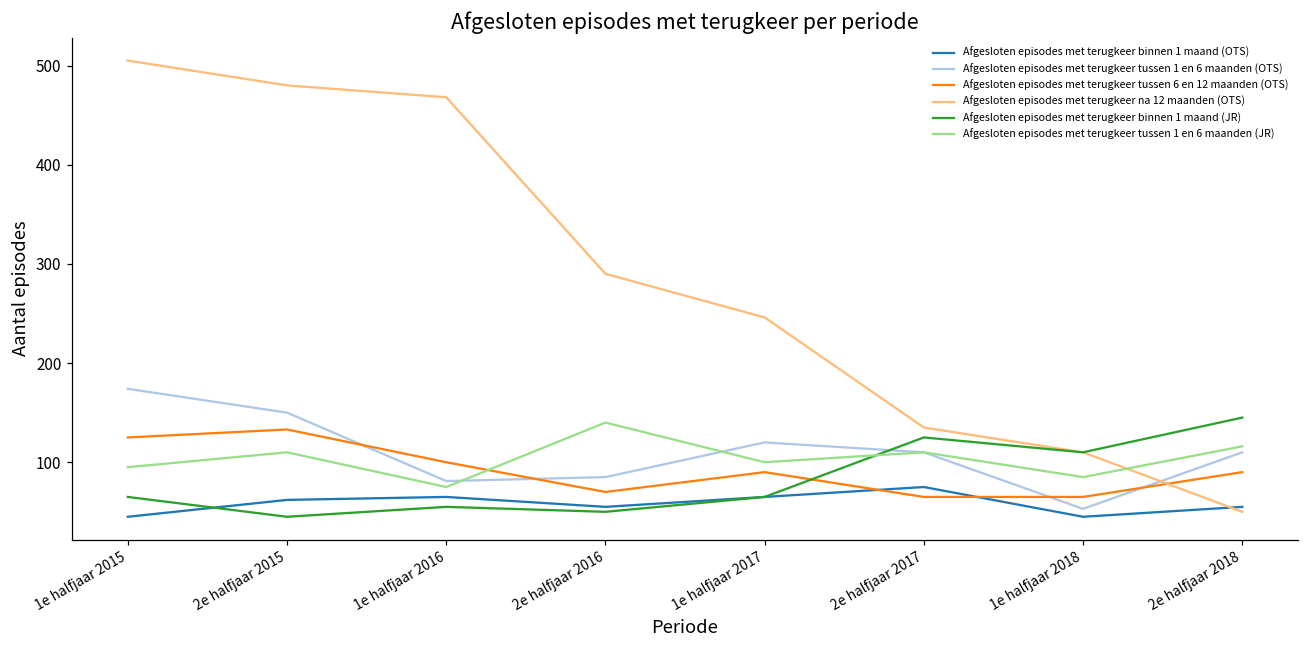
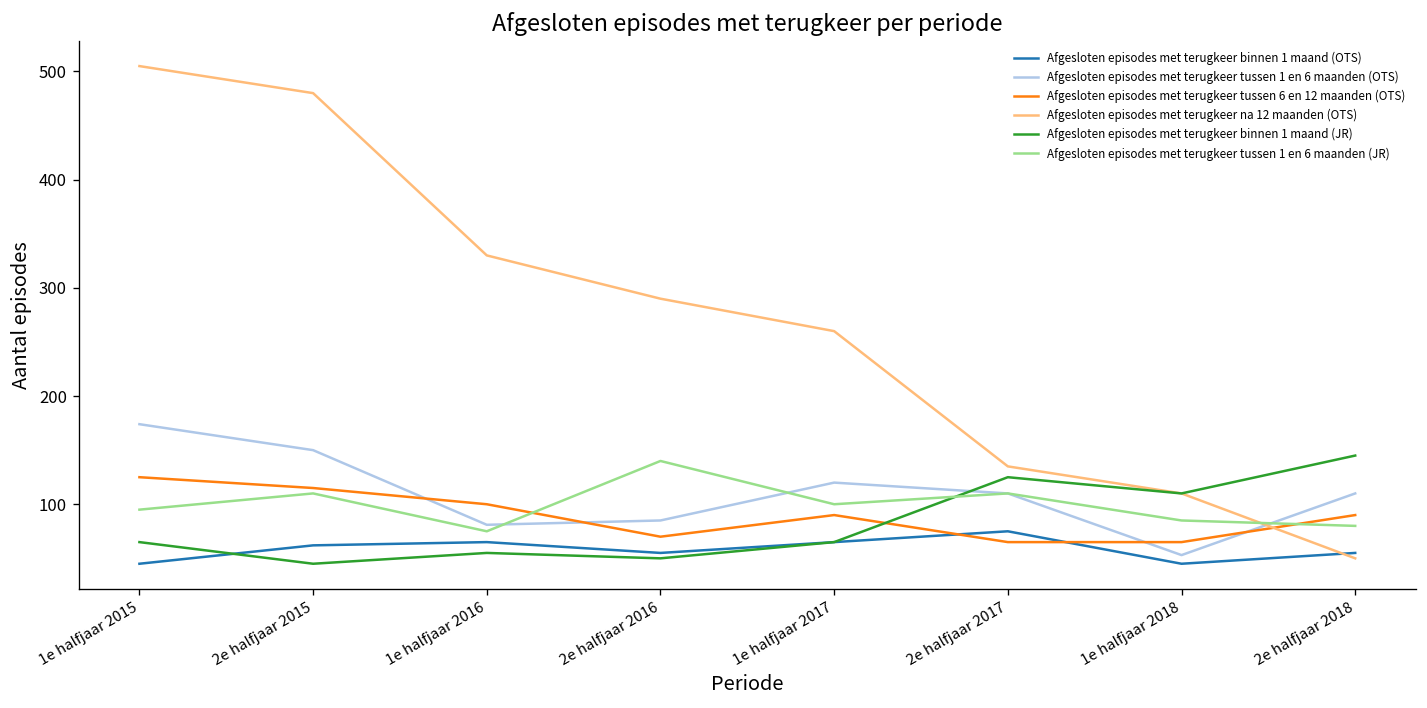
Afgesloten episodes met terugkeer tussen 6 en 12 maanden (OTS), 2e halfjaar 2015: 130 -> 120
Afgesloten episodes met terugkeer na 12 maanden (OTS), 1e halfjaar 2016: 470 -> 330
Afgesloten episodes met terugkeer na 12 maanden (OTS), 1e halfjaar 2017: 250 -> 260
Afgesloten episodes met terugkeer tussen 1 en 6 maanden (JR), 2e halfjaar 2018: 120 -> 80
